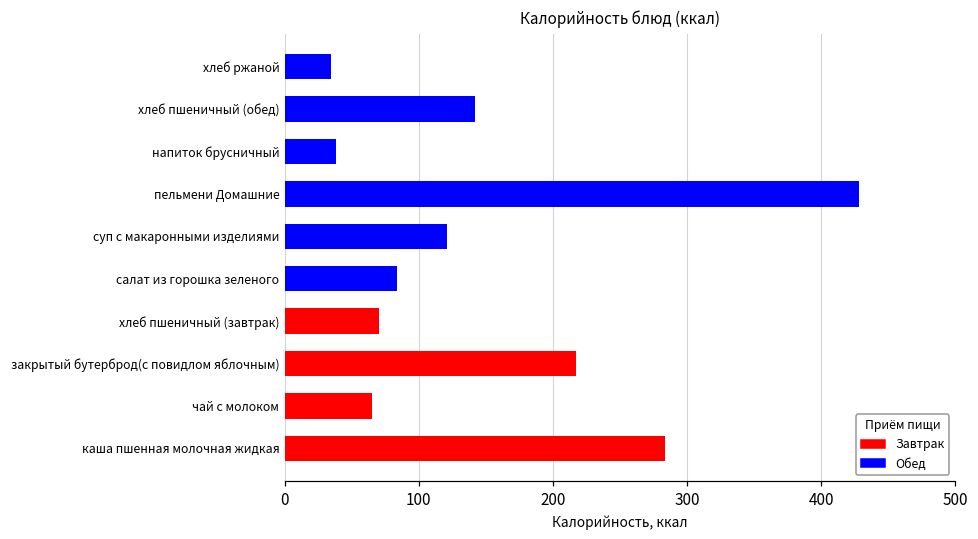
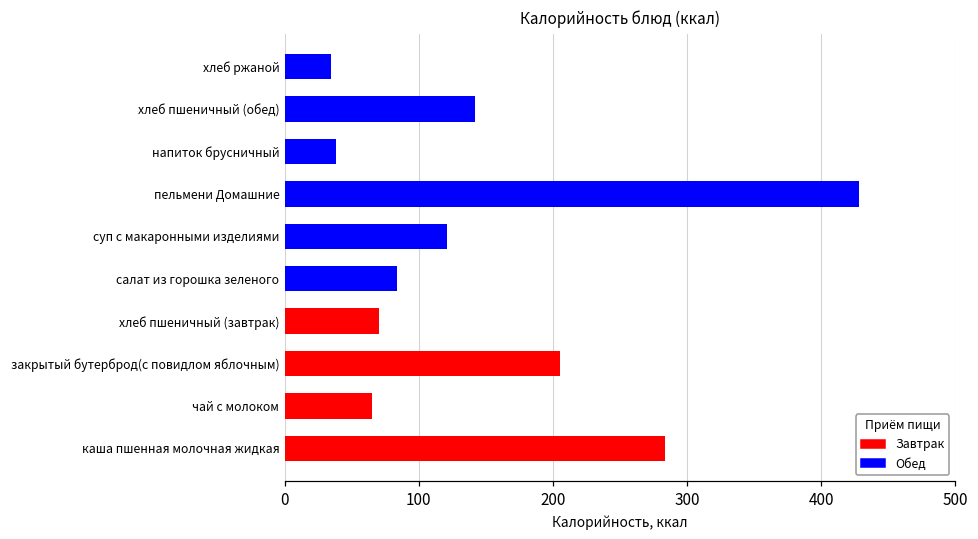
закрытый бутерброд(с повидлом яблочным): 217 -> 205
